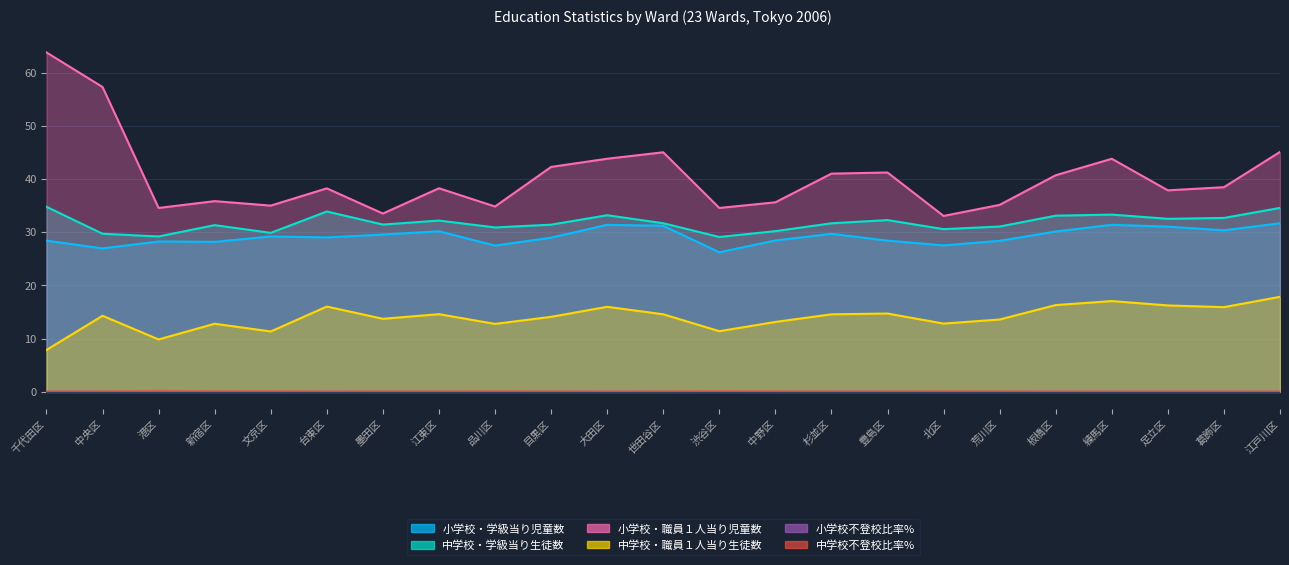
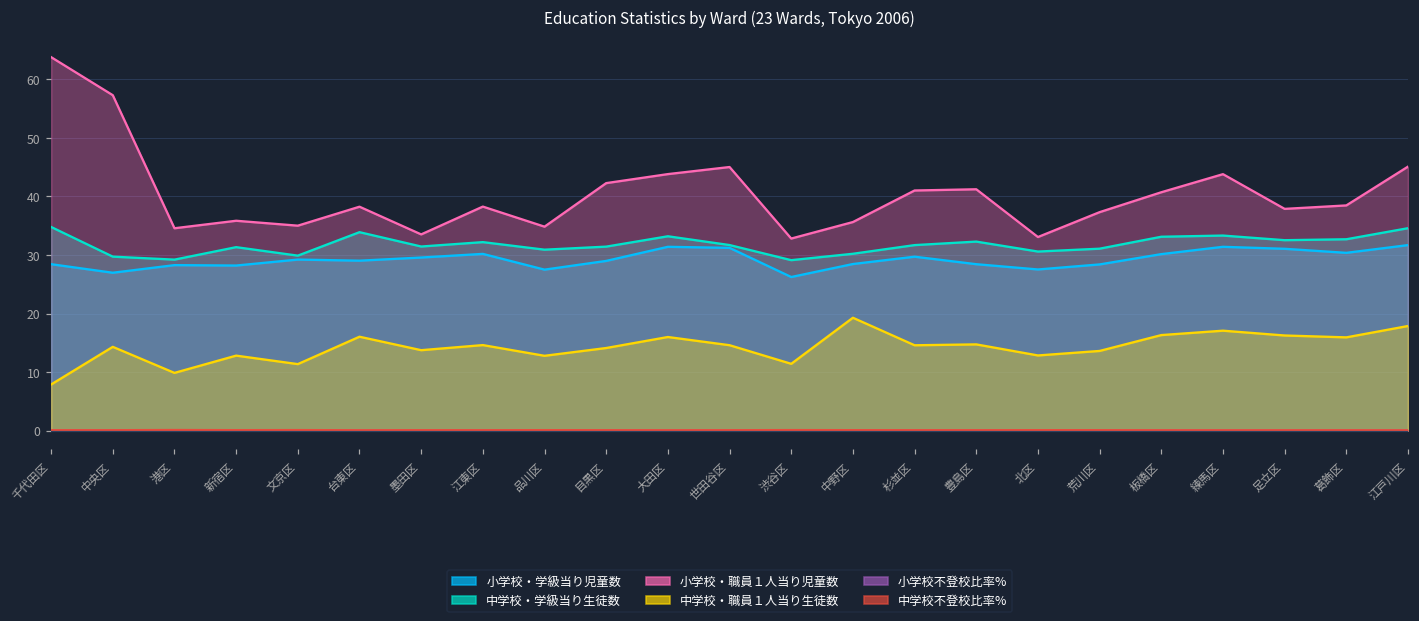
小学校・職員１人当り児童数, 渋谷区: 35 -> 33
中学校・職員１人当り生徒数, 中野区: 13 -> 19
小学校・職員１人当り児童数, 荒川区: 35 -> 37
